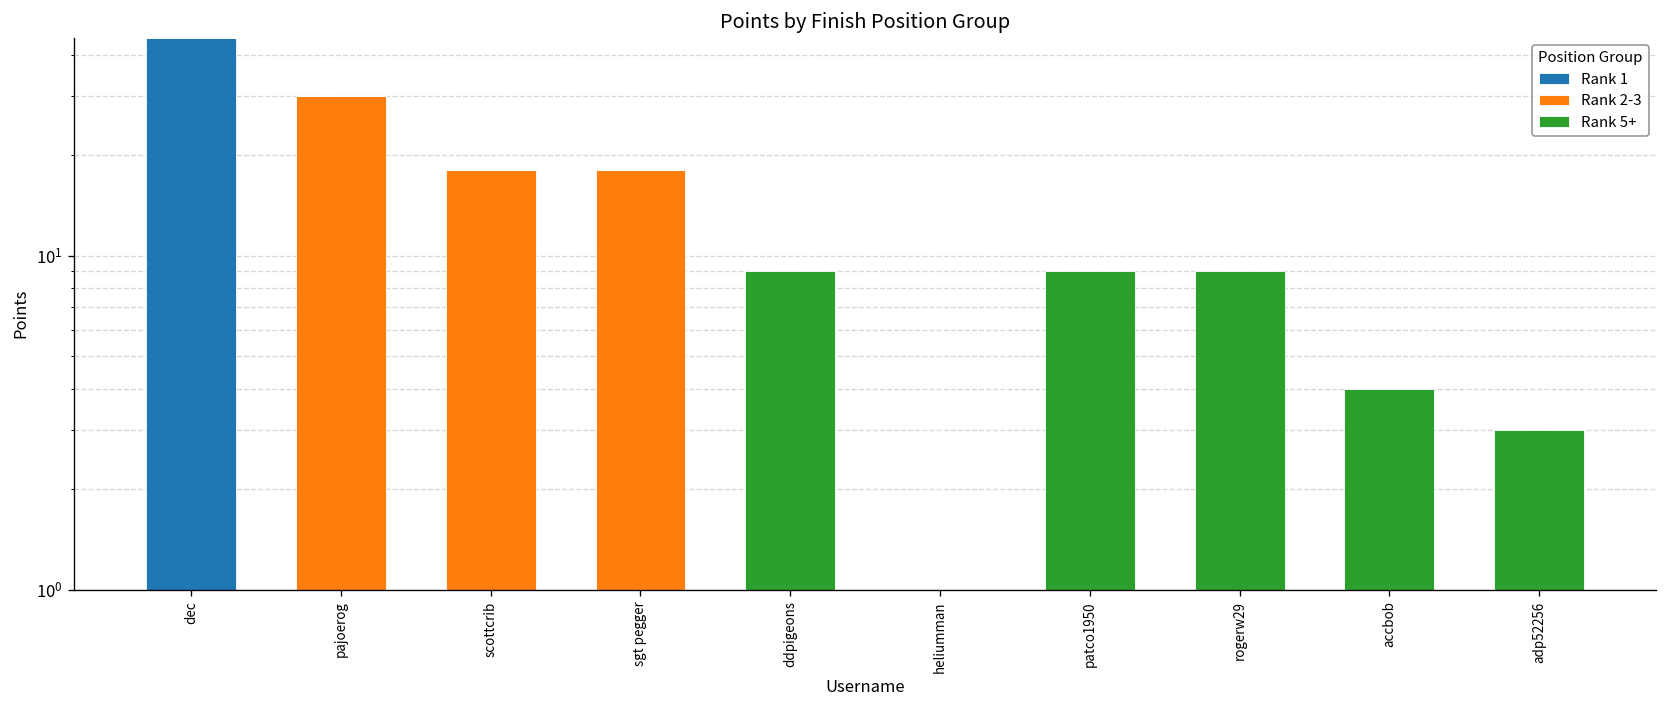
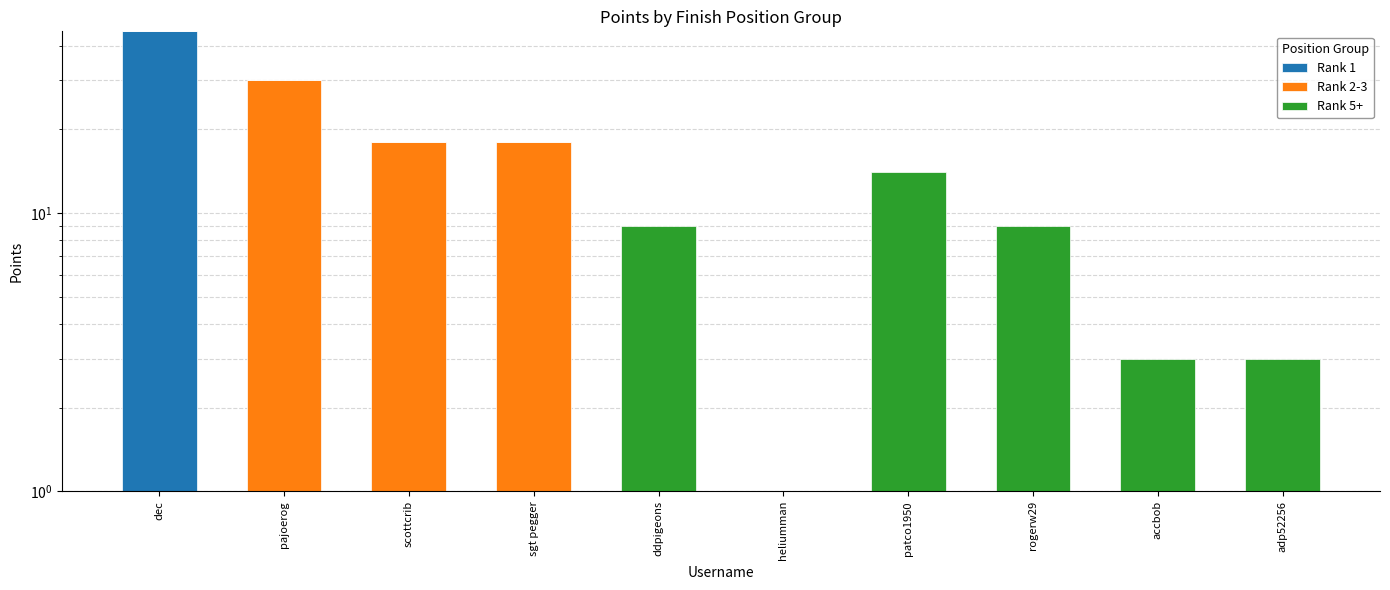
Rank 5+, patco1950: 9 -> 14
Rank 5+, accbob: 4 -> 3
